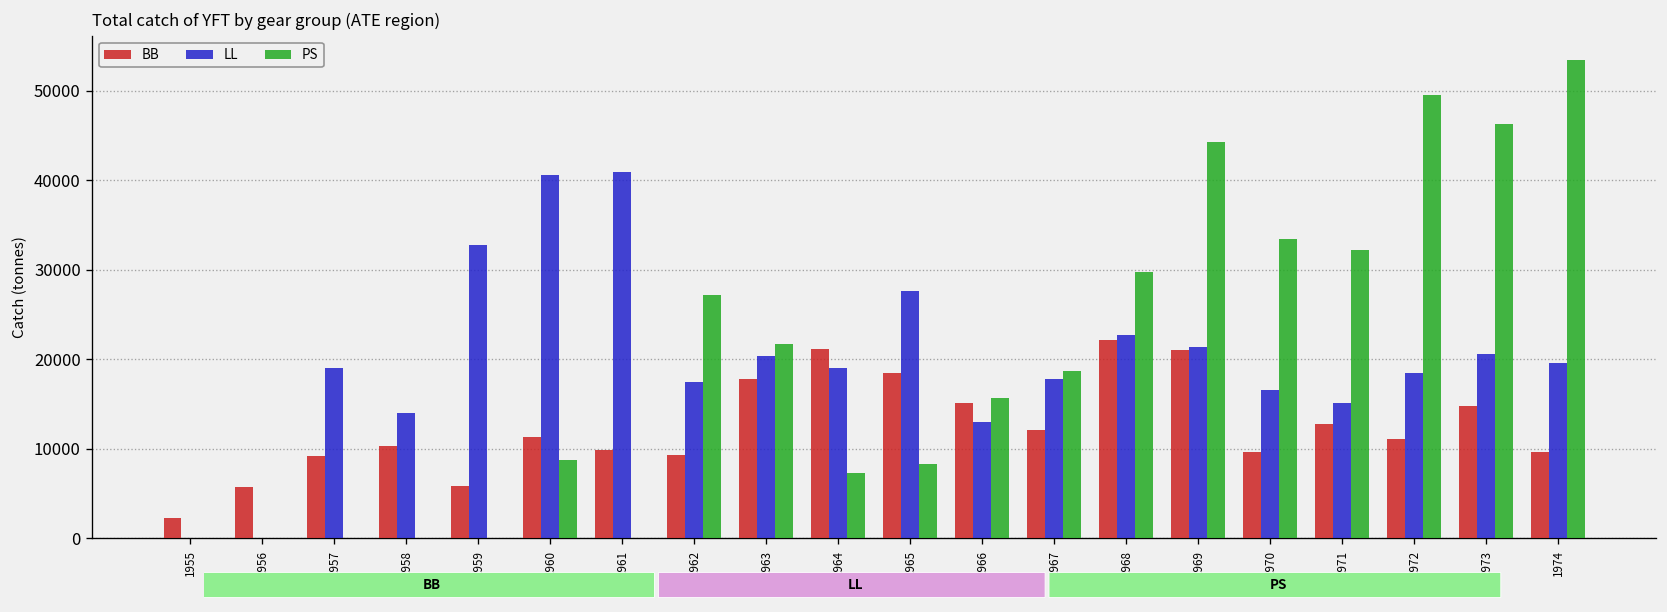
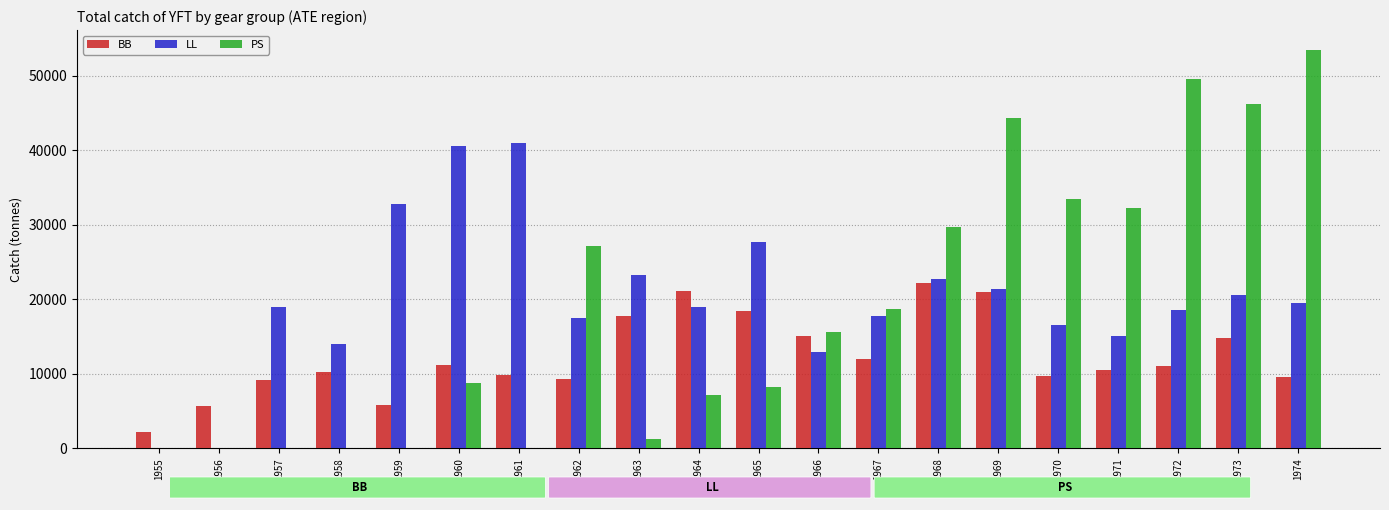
LL, 1963: 20000 -> 23000
PS, 1963: 22000 -> 1000
BB, 1971: 13000 -> 11000
